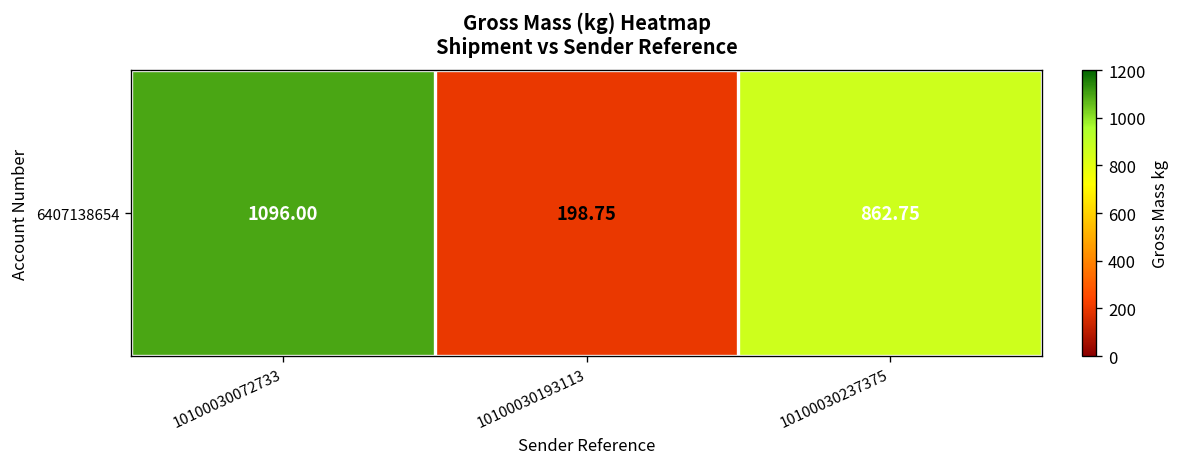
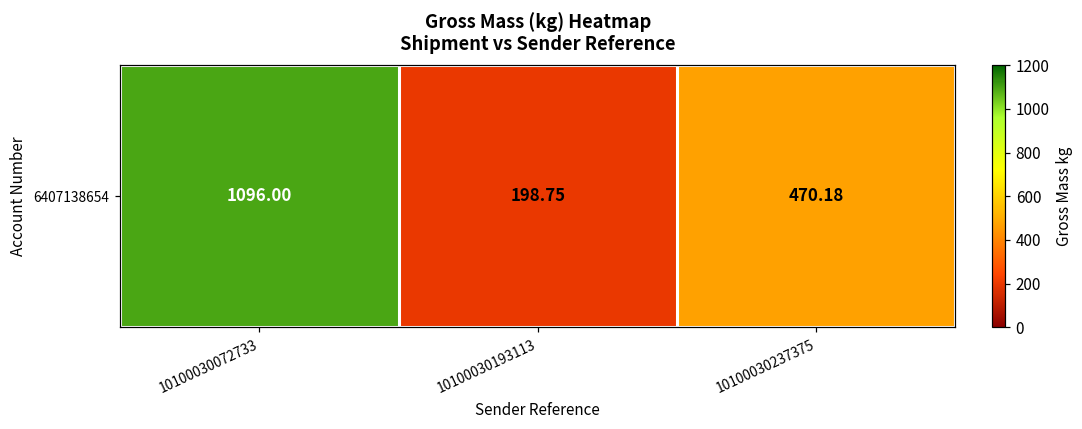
6407138654, 10100030237375: 862.75 -> 470.18
